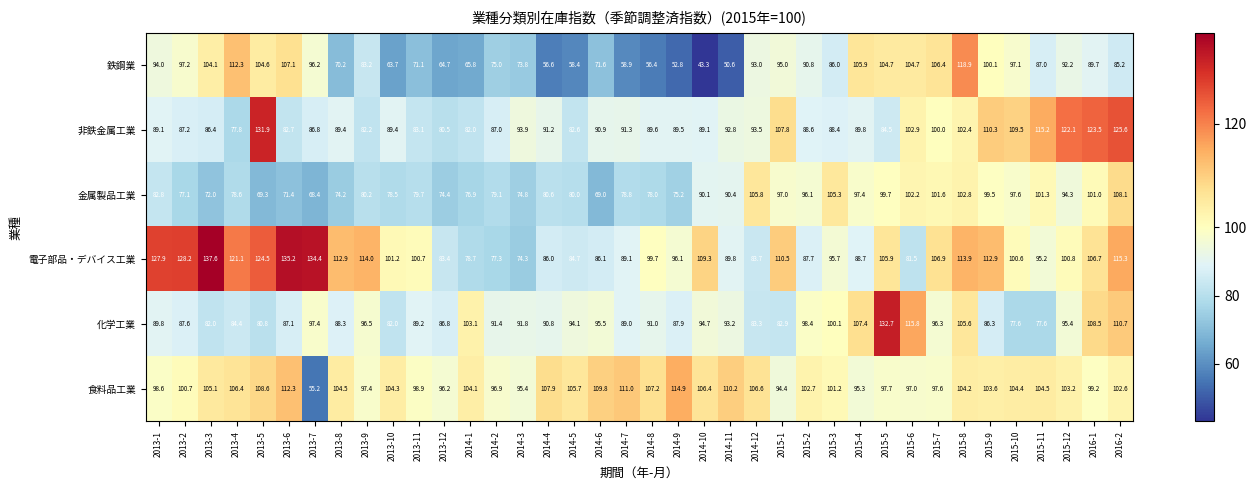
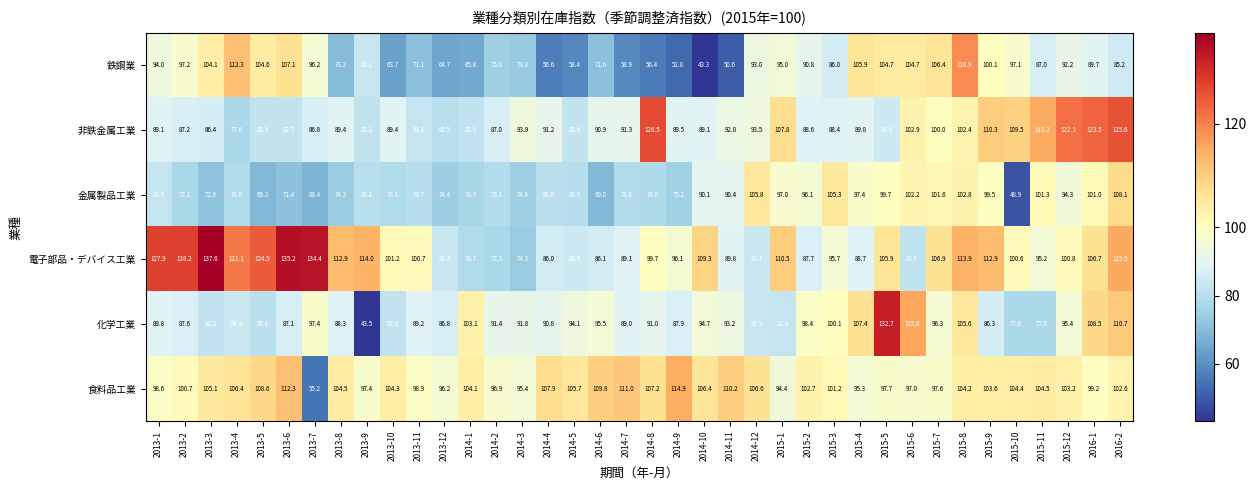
非鉄金属工業, 2013-5: 131.9 -> 82.3
非鉄金属工業, 2014-8: 89.6 -> 126.5
金属製品工業, 2015-10: 97.6 -> 48.9
化学工業, 2013-9: 96.5 -> 43.5
